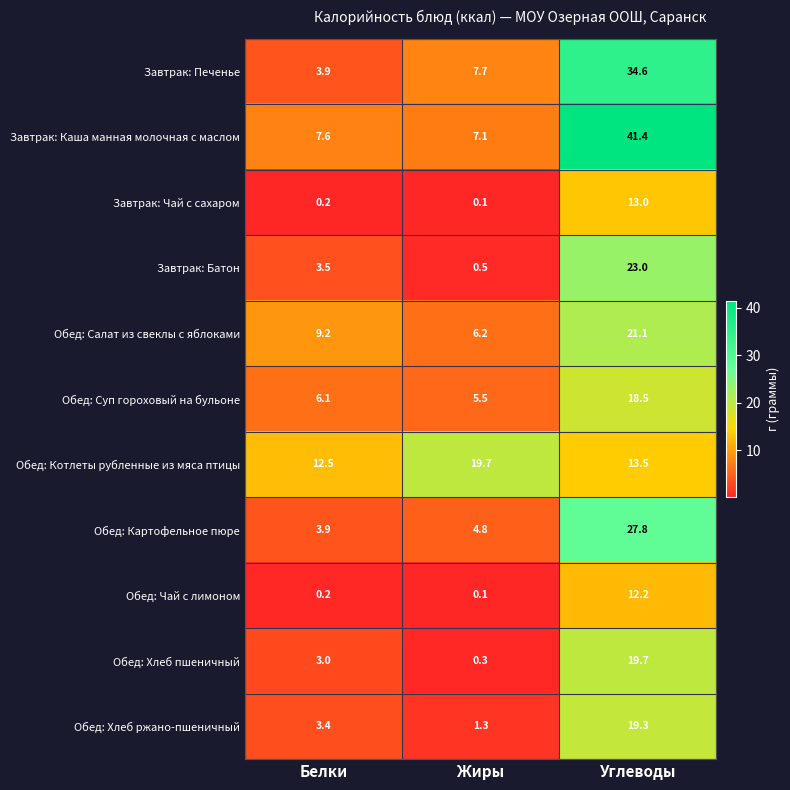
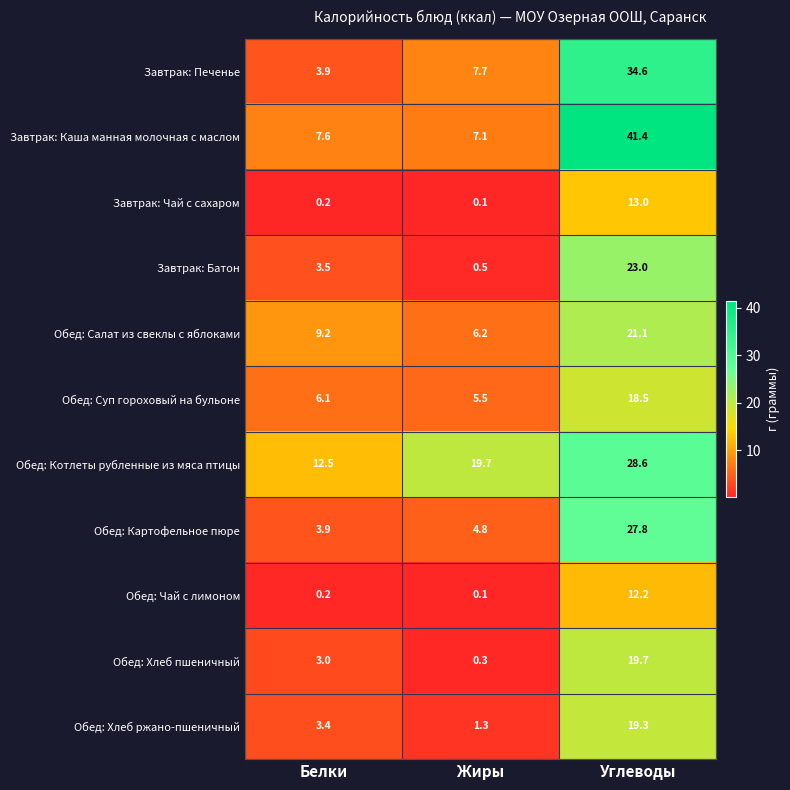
Обед: Котлеты рубленные из мяса птицы, Углеводы: 13.5 -> 28.6
